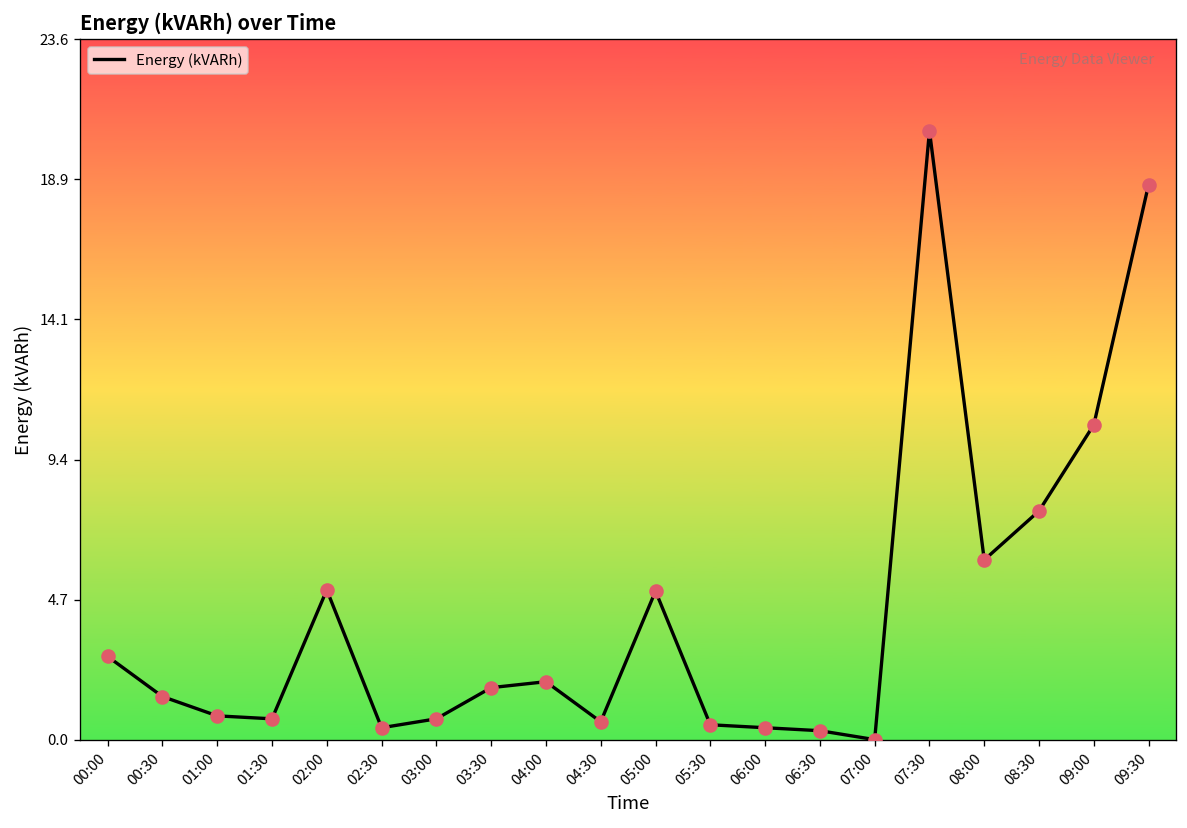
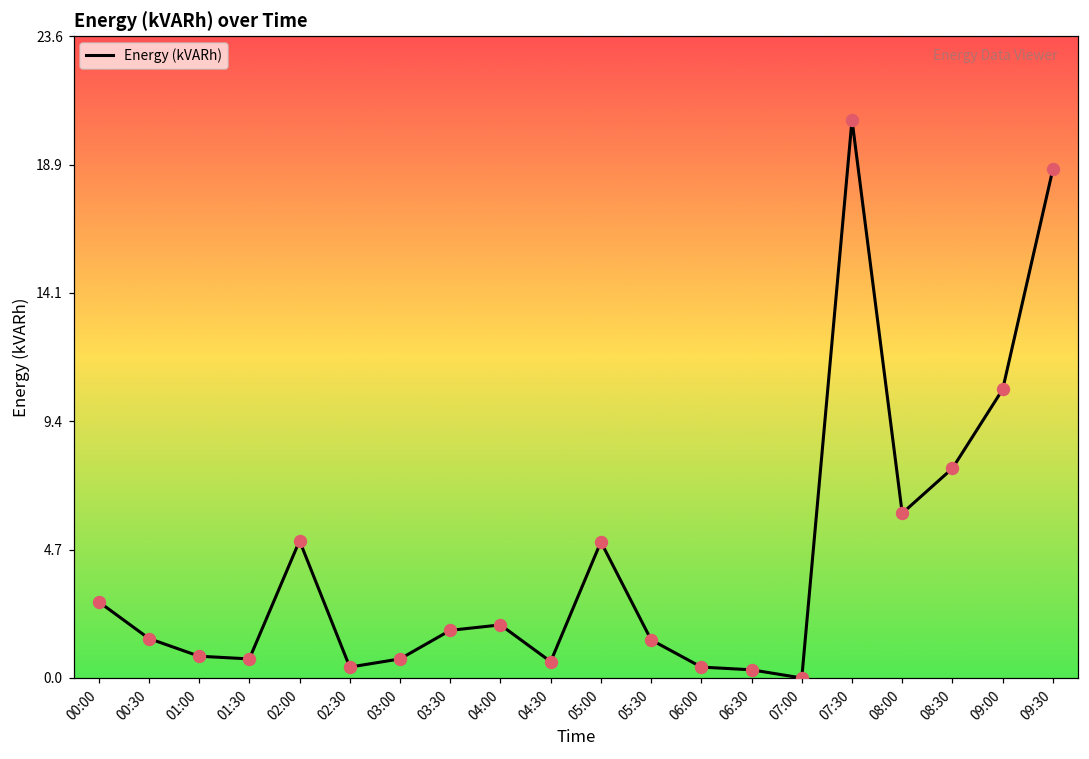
05:30: 0.5 -> 1.4
